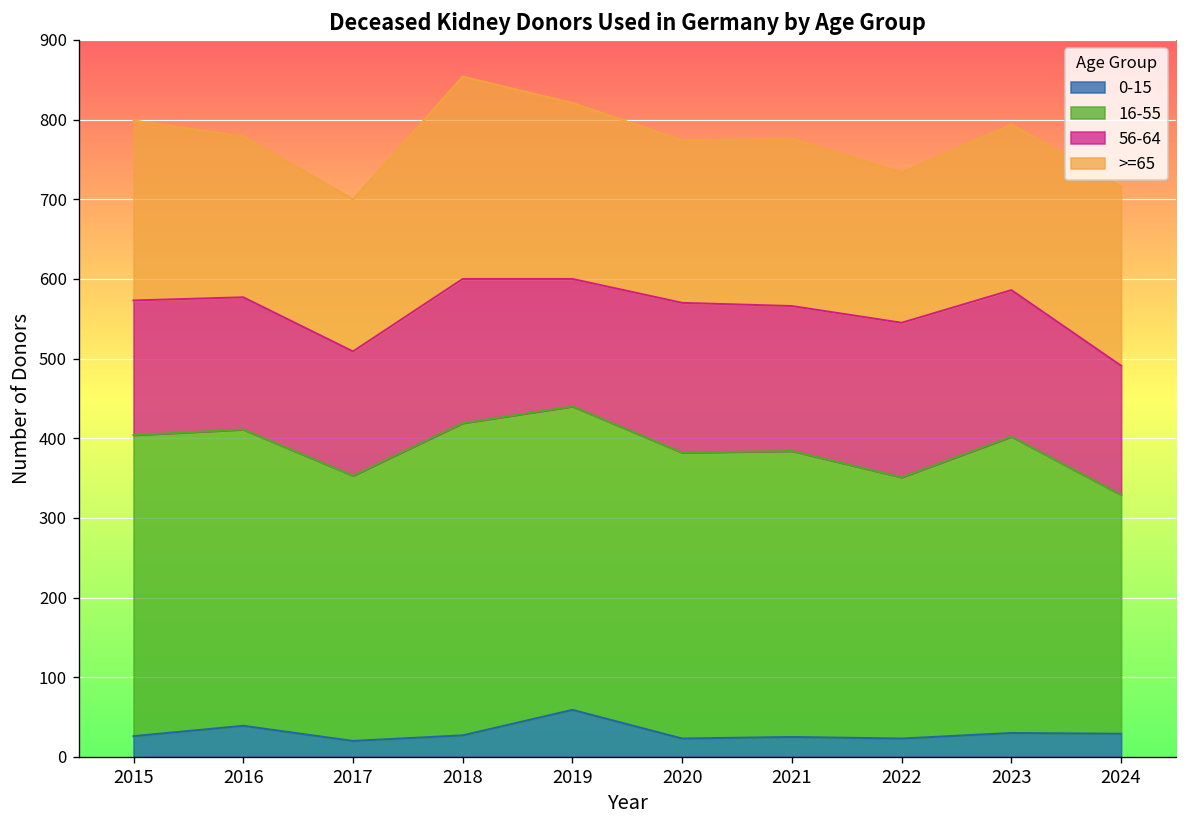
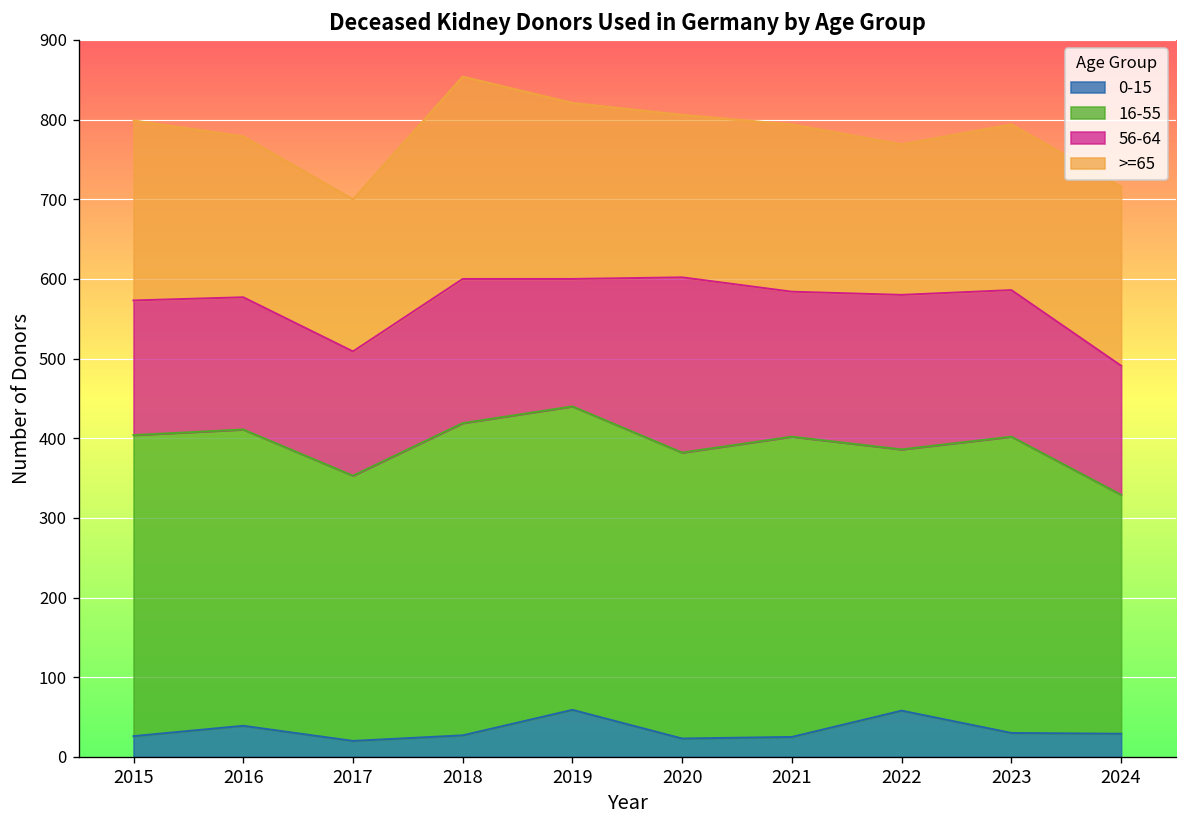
56-64, 2020: 190 -> 220
16-55, 2021: 360 -> 380
0-15, 2022: 20 -> 60
